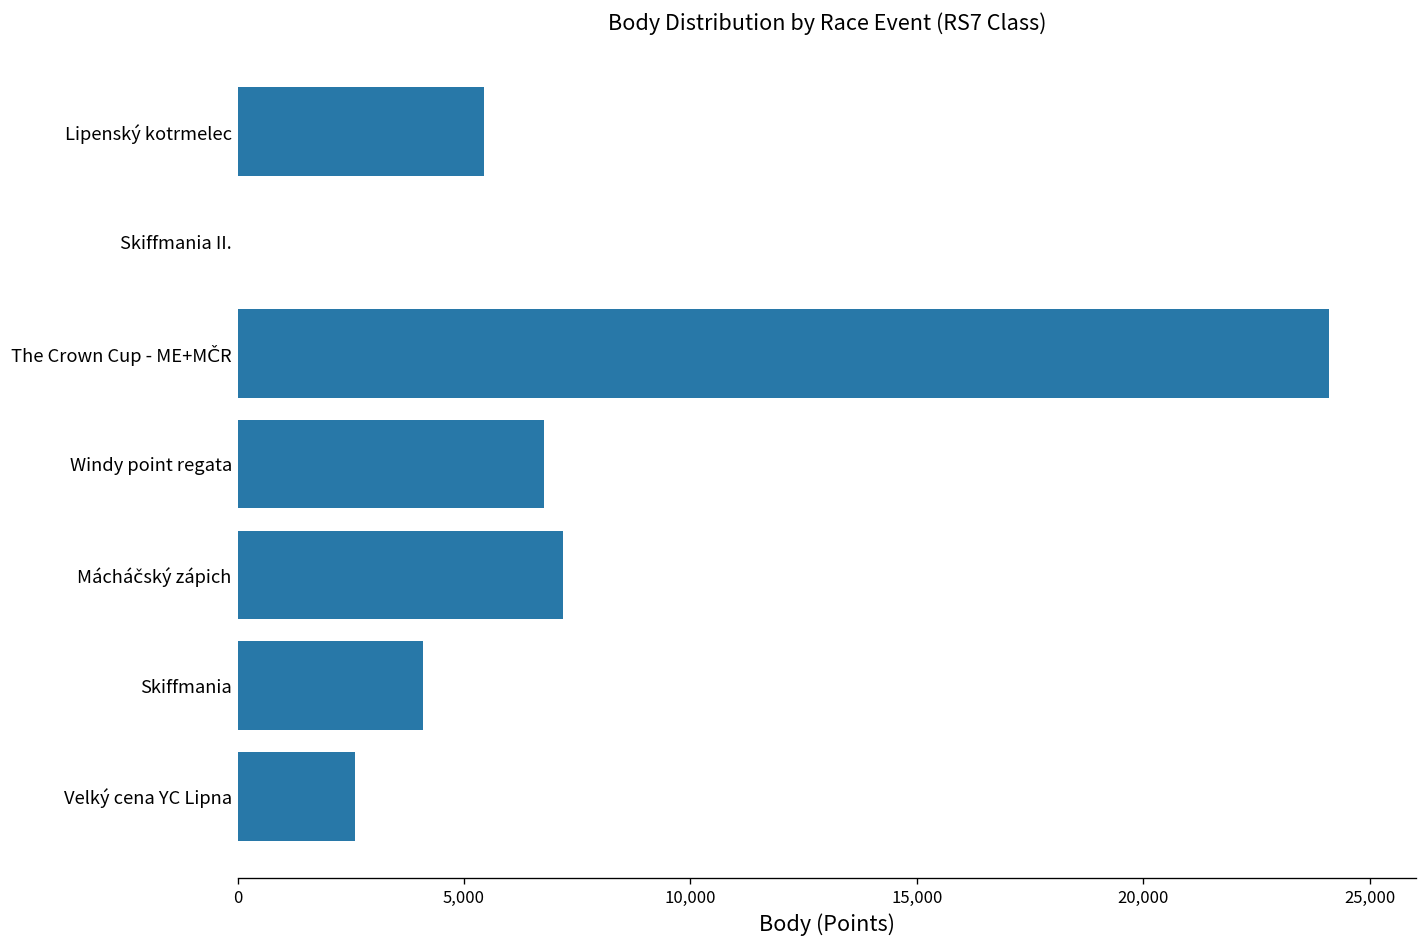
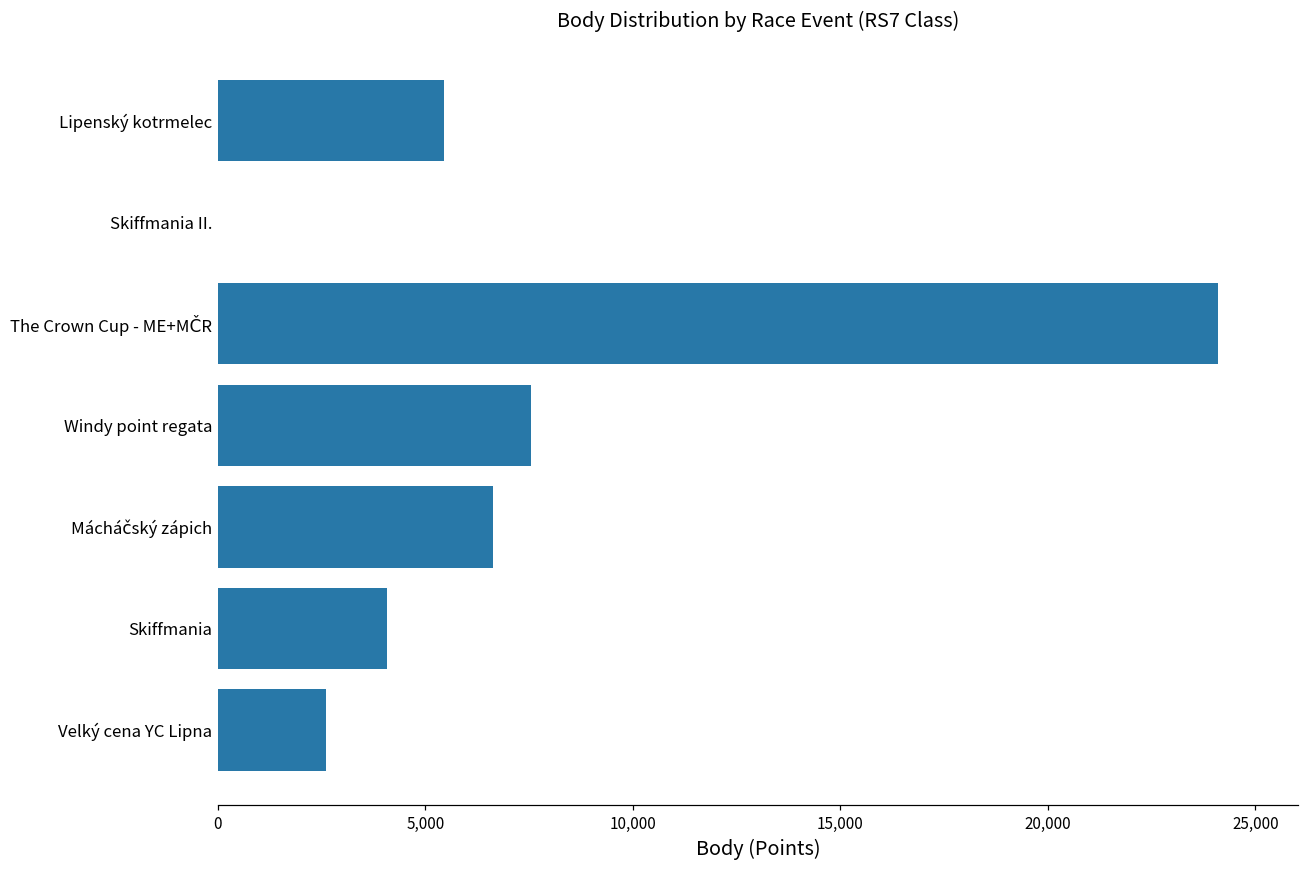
Windy point regata: 6,800 -> 7,600
Mácháčský zápich: 7,200 -> 6,600
